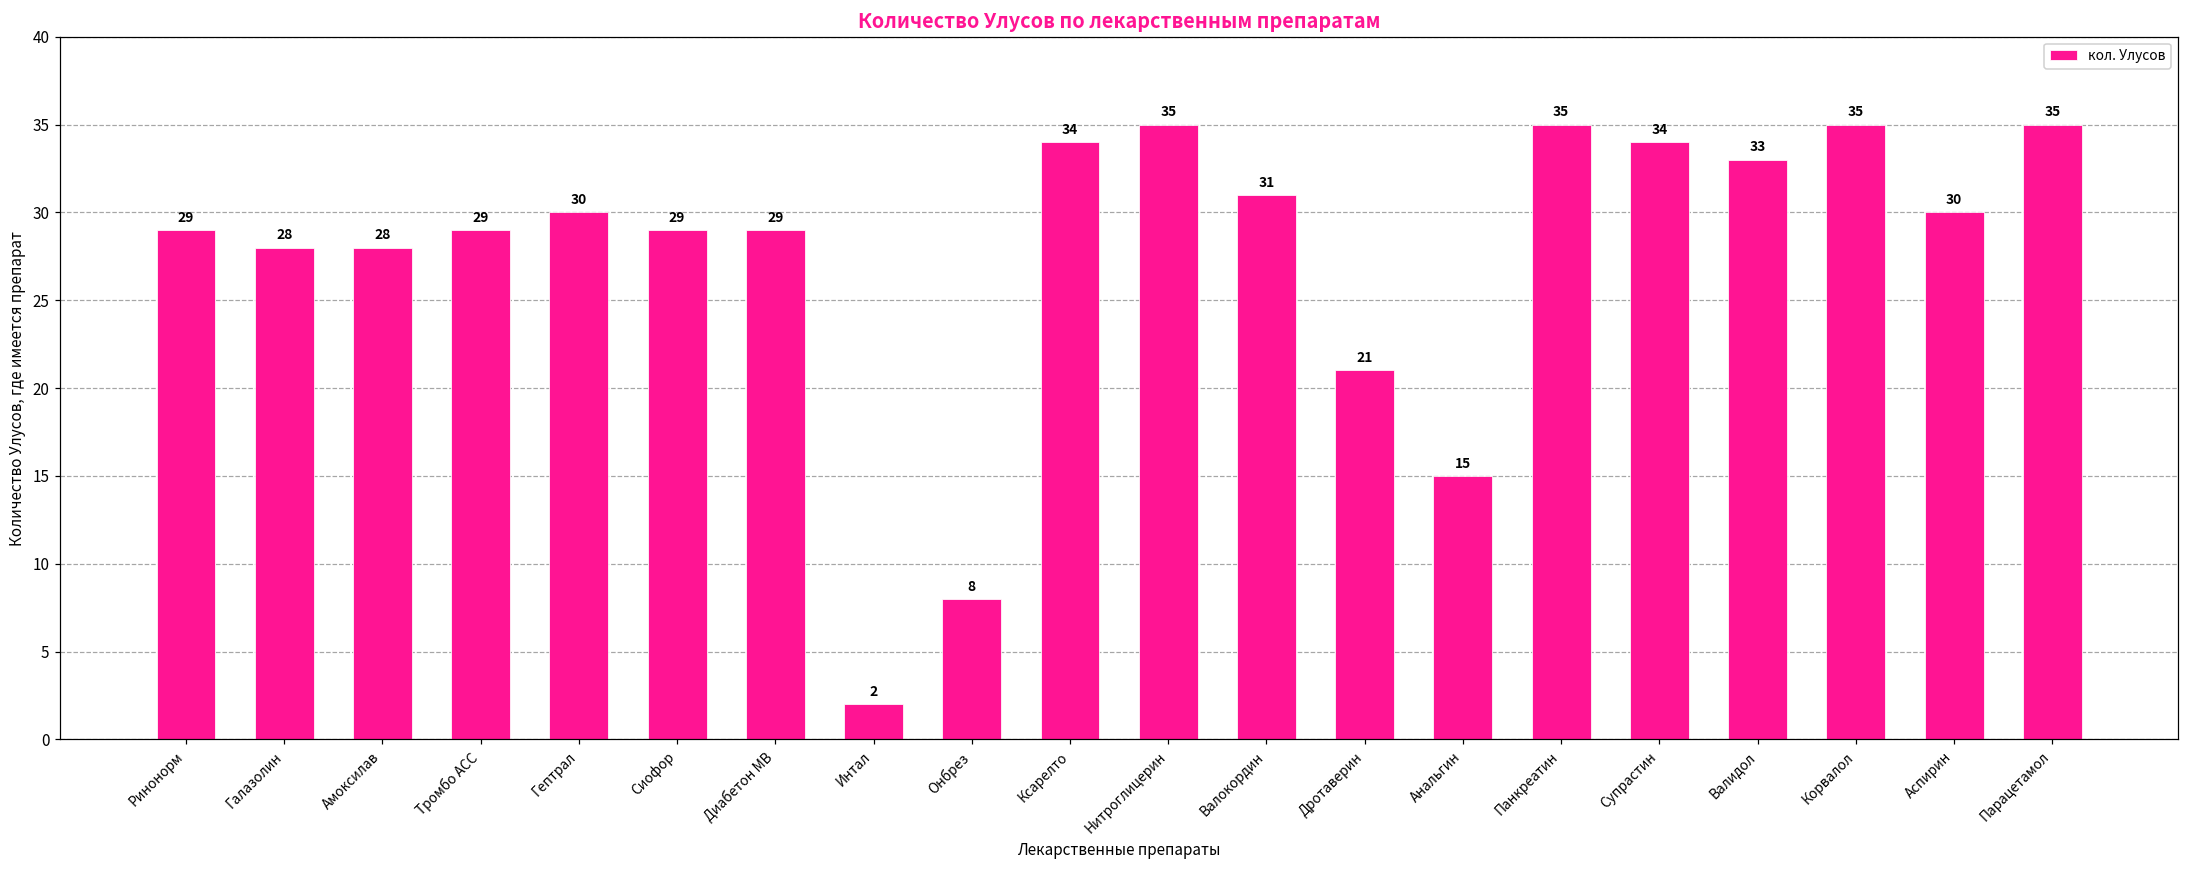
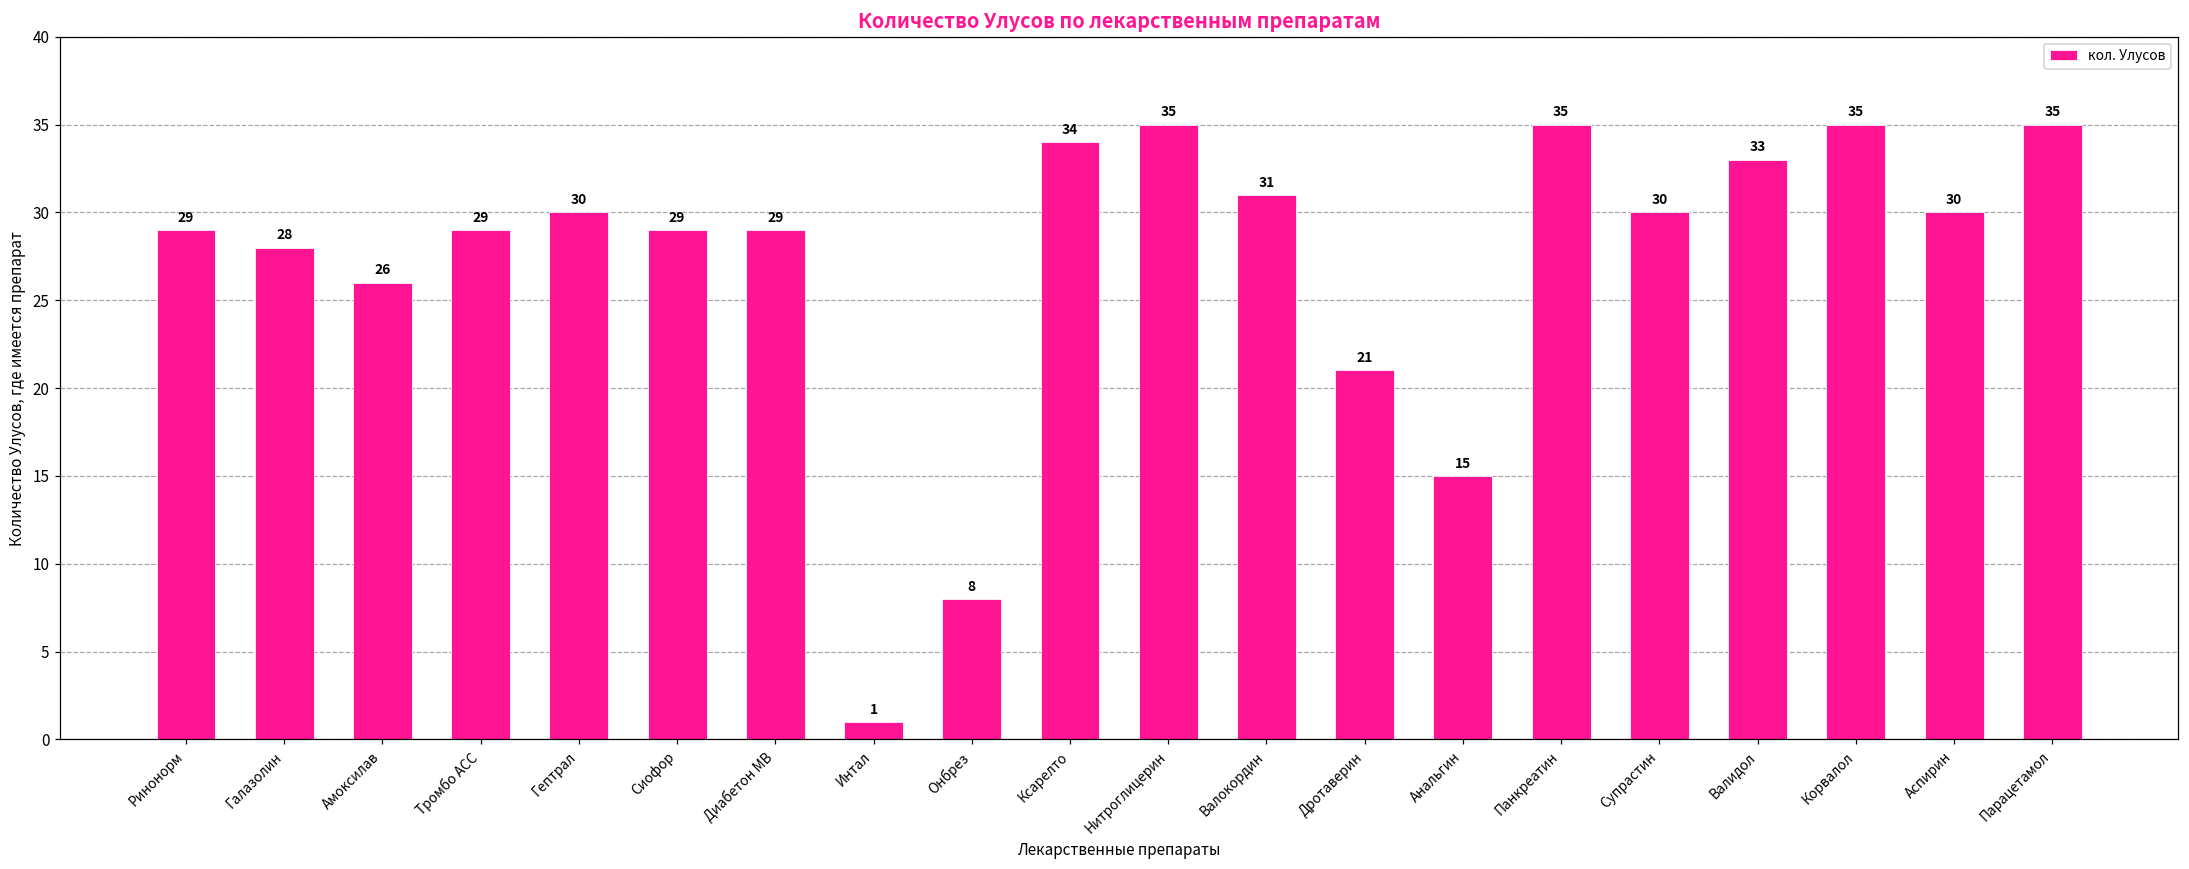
Амоксилав: 28 -> 26
Интал: 2 -> 1
Супрастин: 34 -> 30
